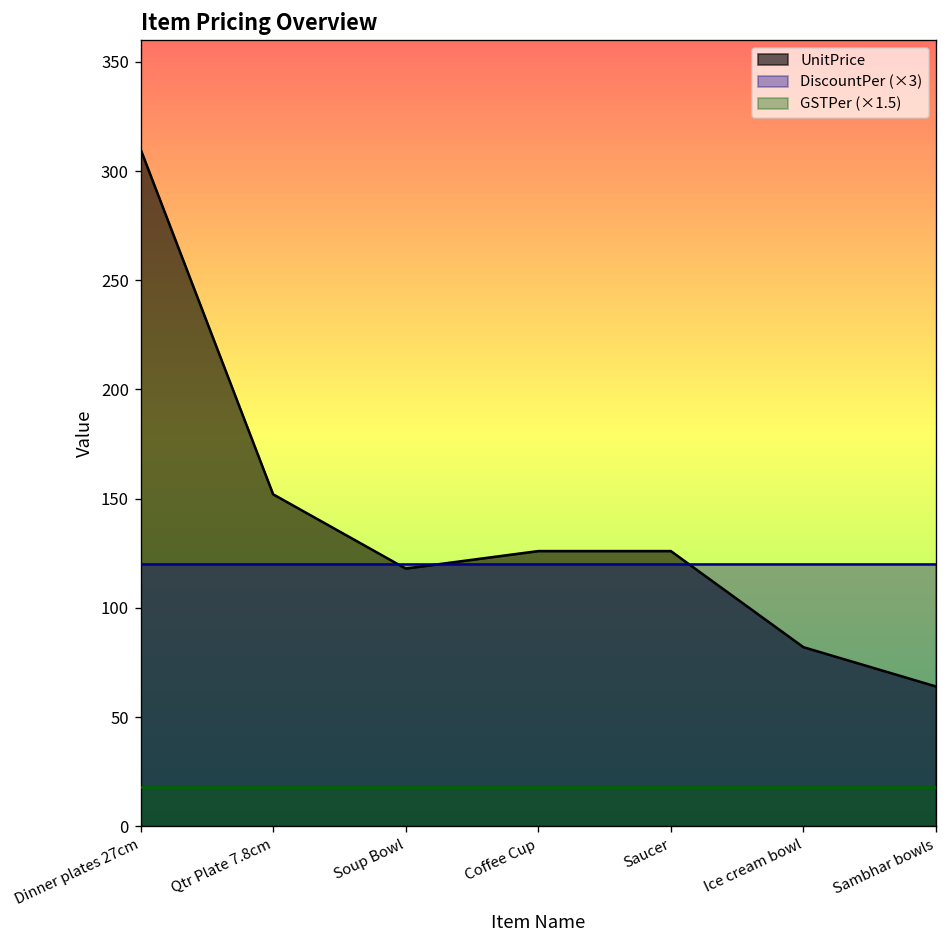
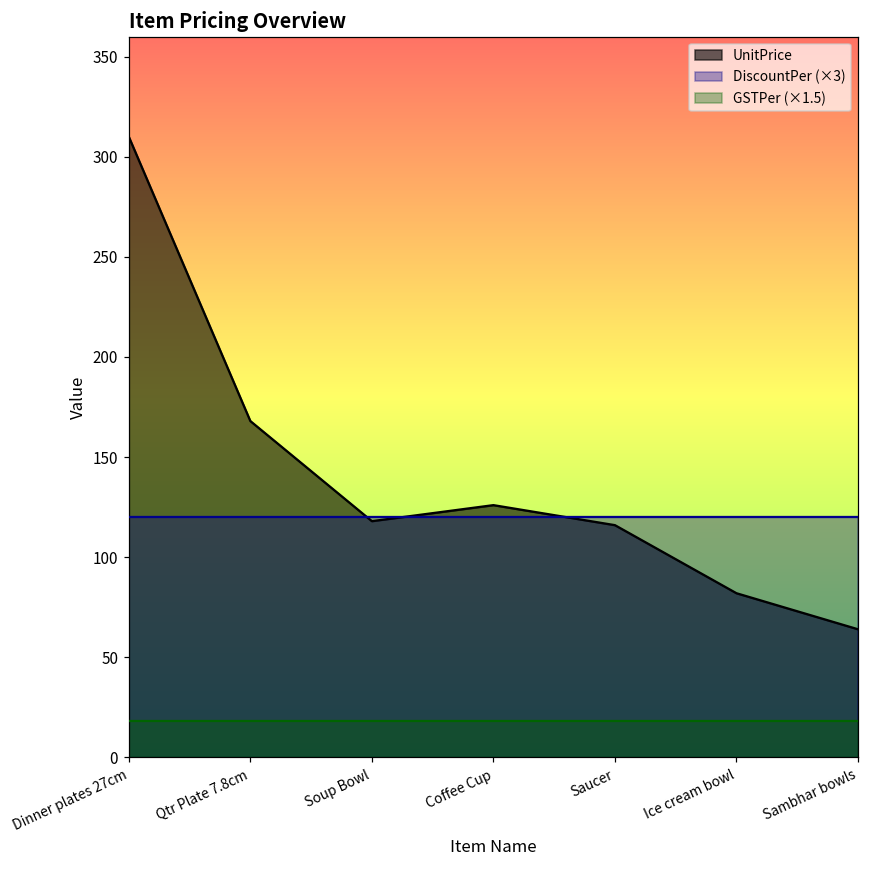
UnitPrice, Qtr Plate 7.8cm: 152 -> 168
UnitPrice, Saucer: 126 -> 116
